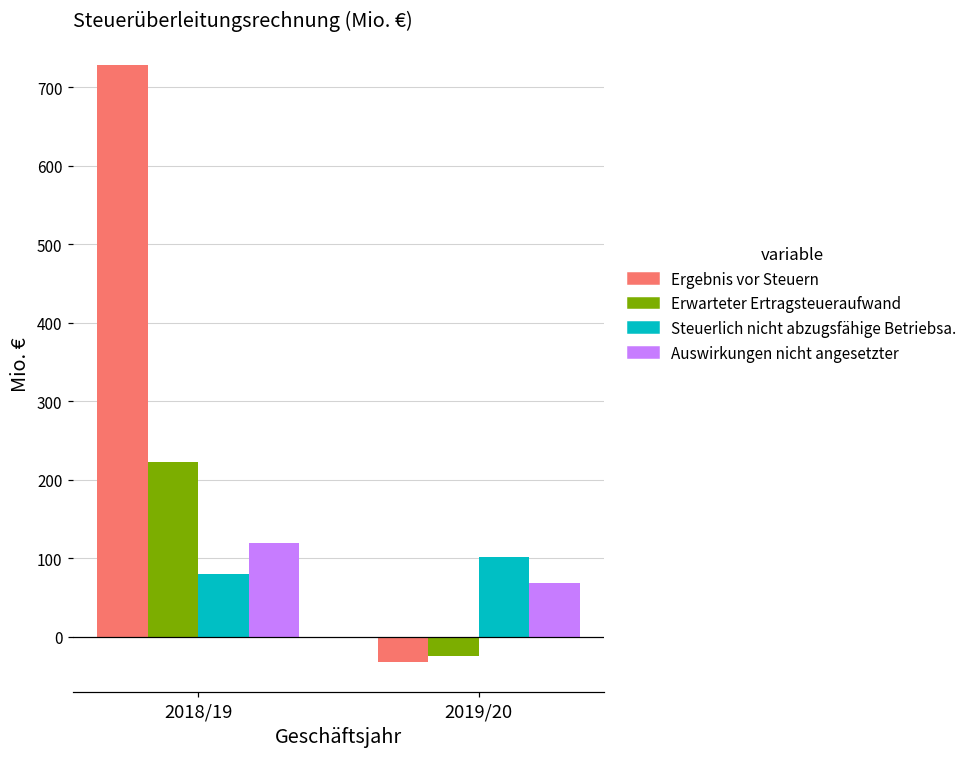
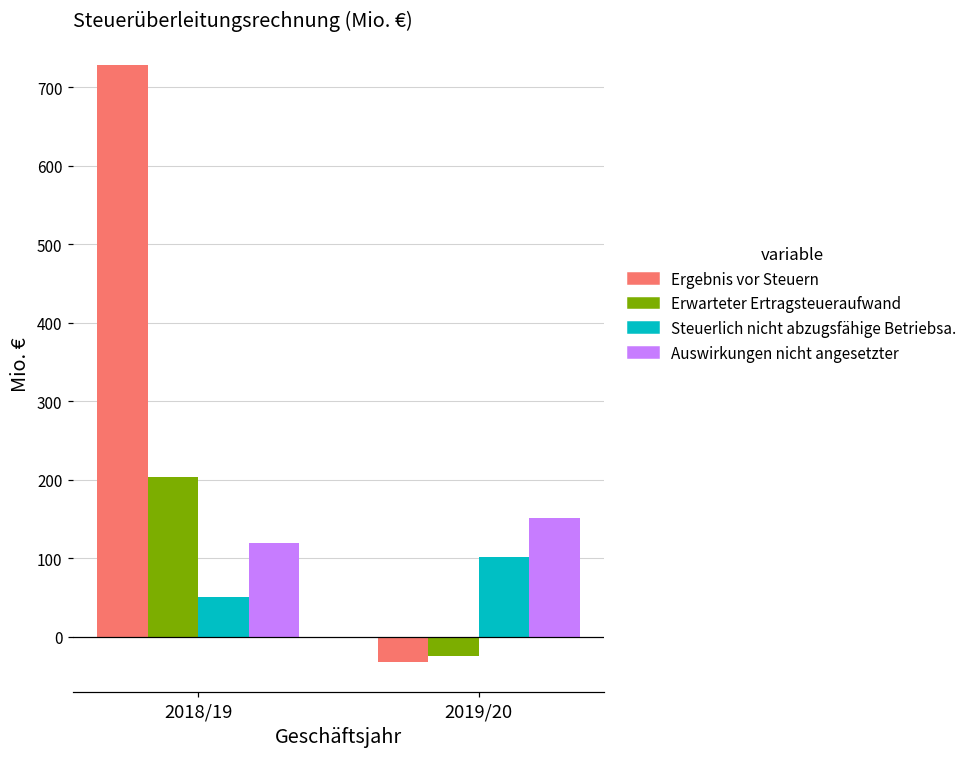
Erwarteter Ertragsteueraufwand, 2018/19: 220 -> 200
Steuerlich nicht abzugsfähige Betriebsa., 2018/19: 80 -> 50
Auswirkungen nicht angesetzter, 2019/20: 70 -> 150
